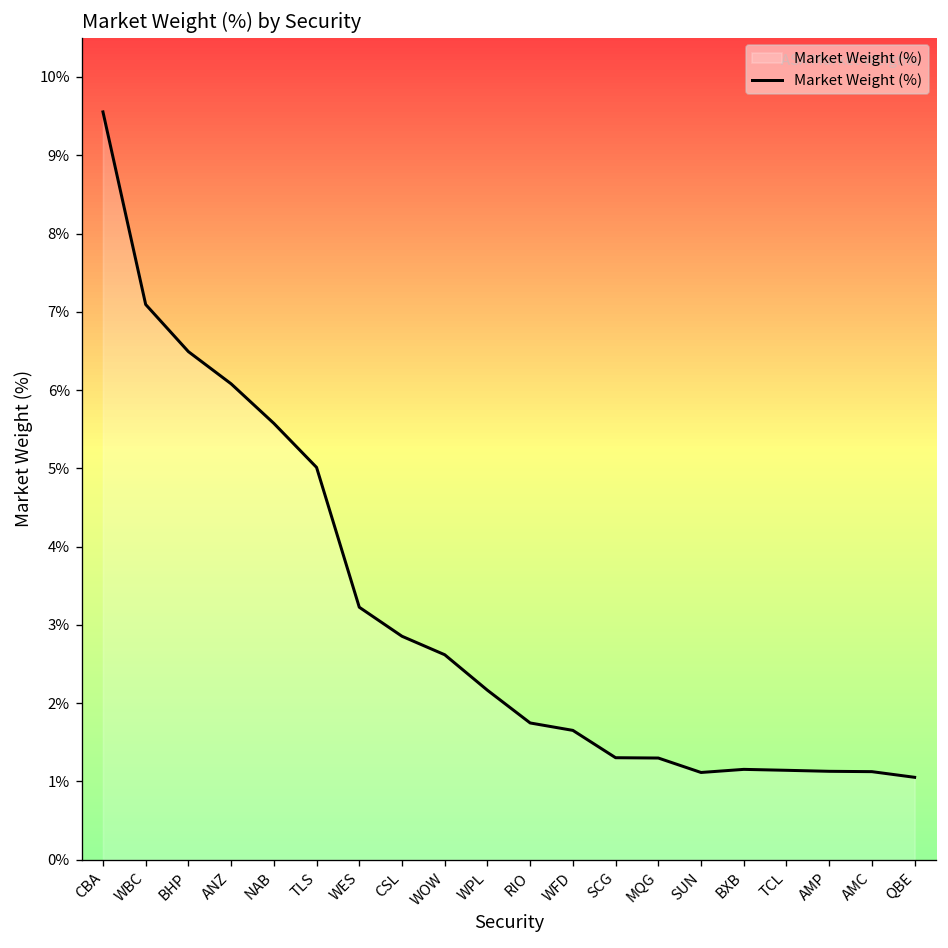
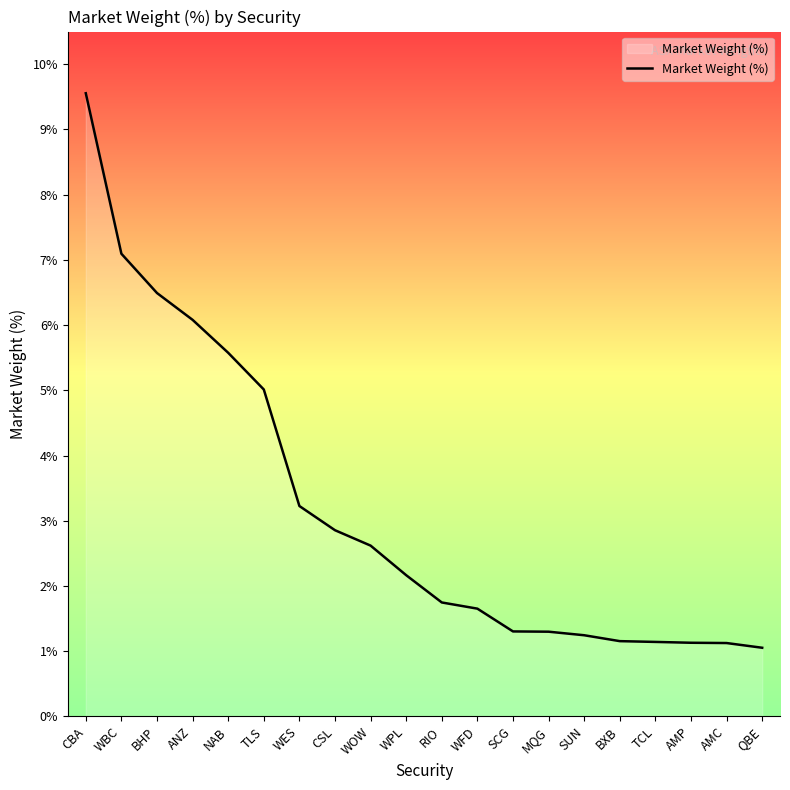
SUN: 1.1% -> 1.2%
